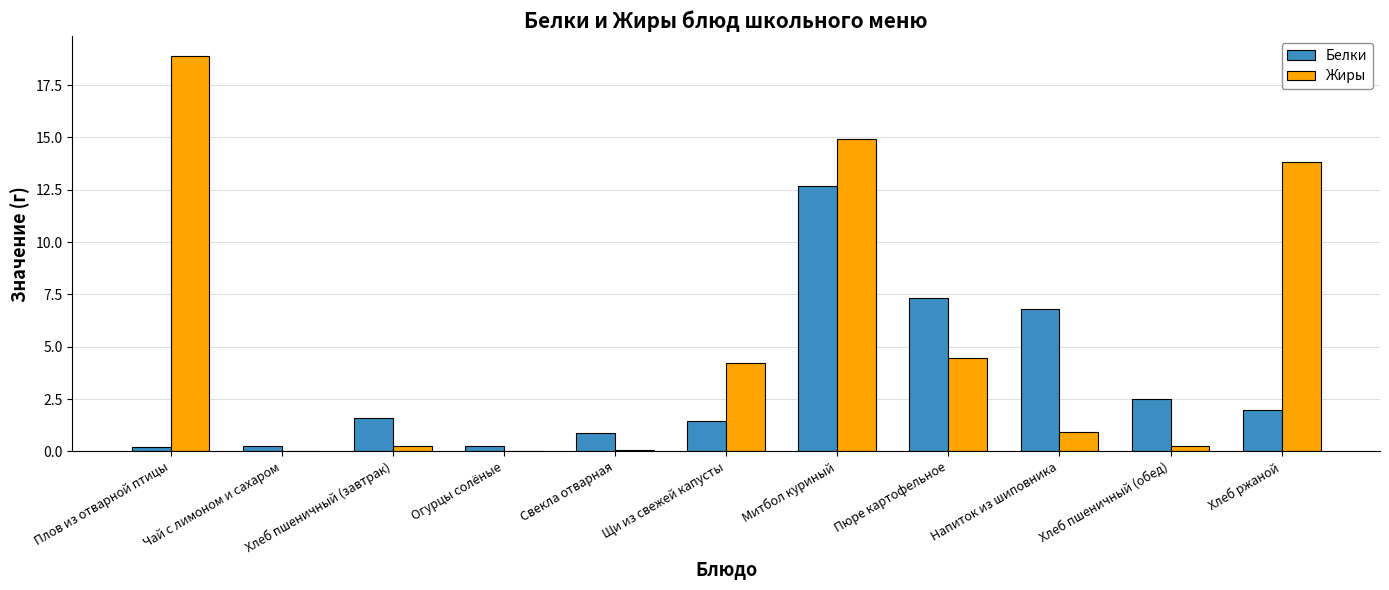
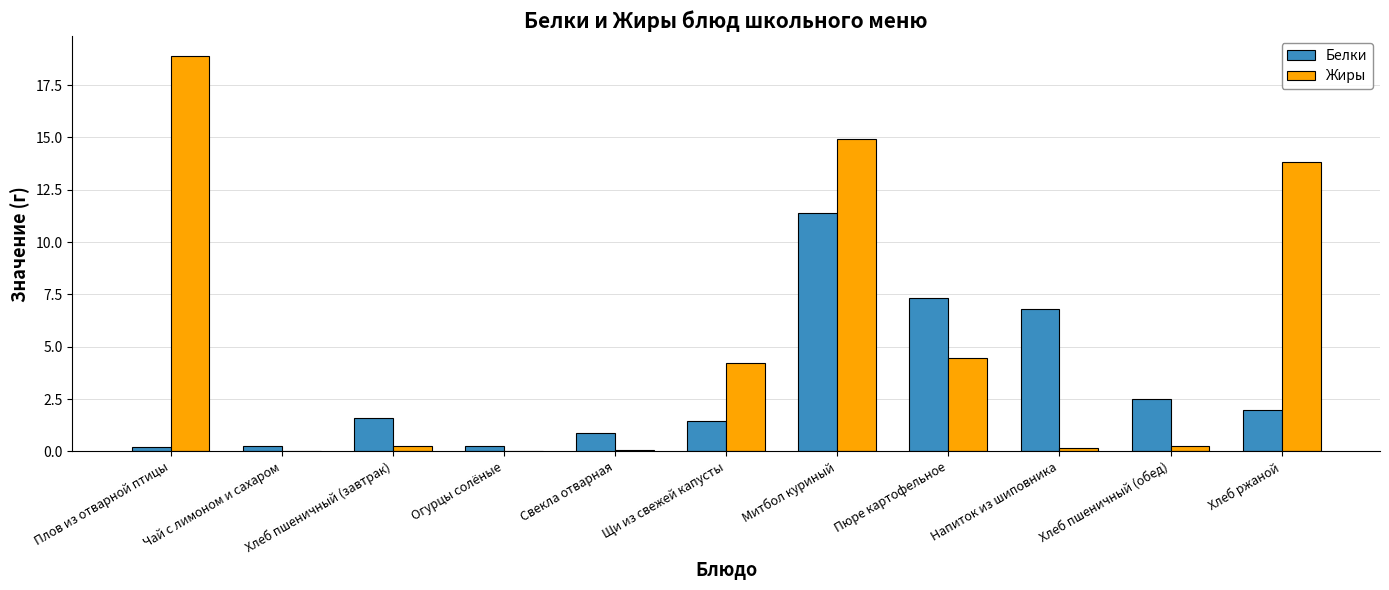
Белки, Митбол куриный: 12.7 -> 11.4
Жиры, Напиток из шиповника: 0.9 -> 0.1
